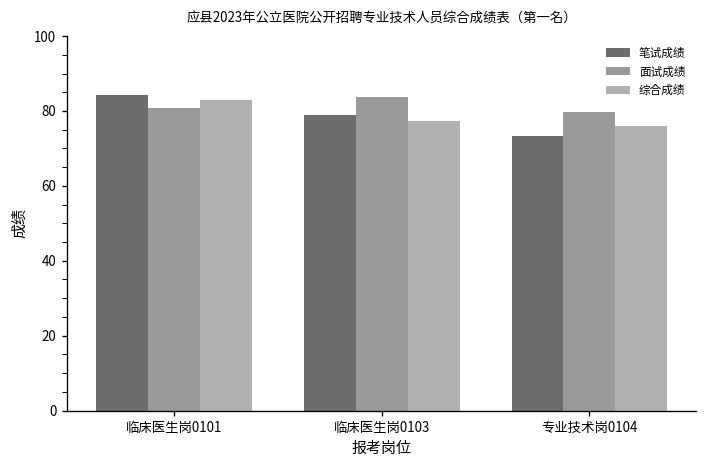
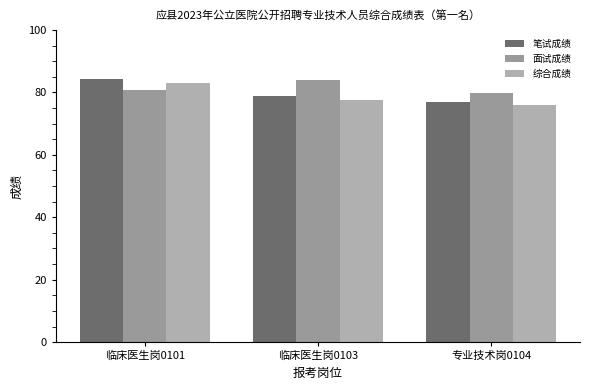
笔试成绩, 专业技术岗0104: 73 -> 77
